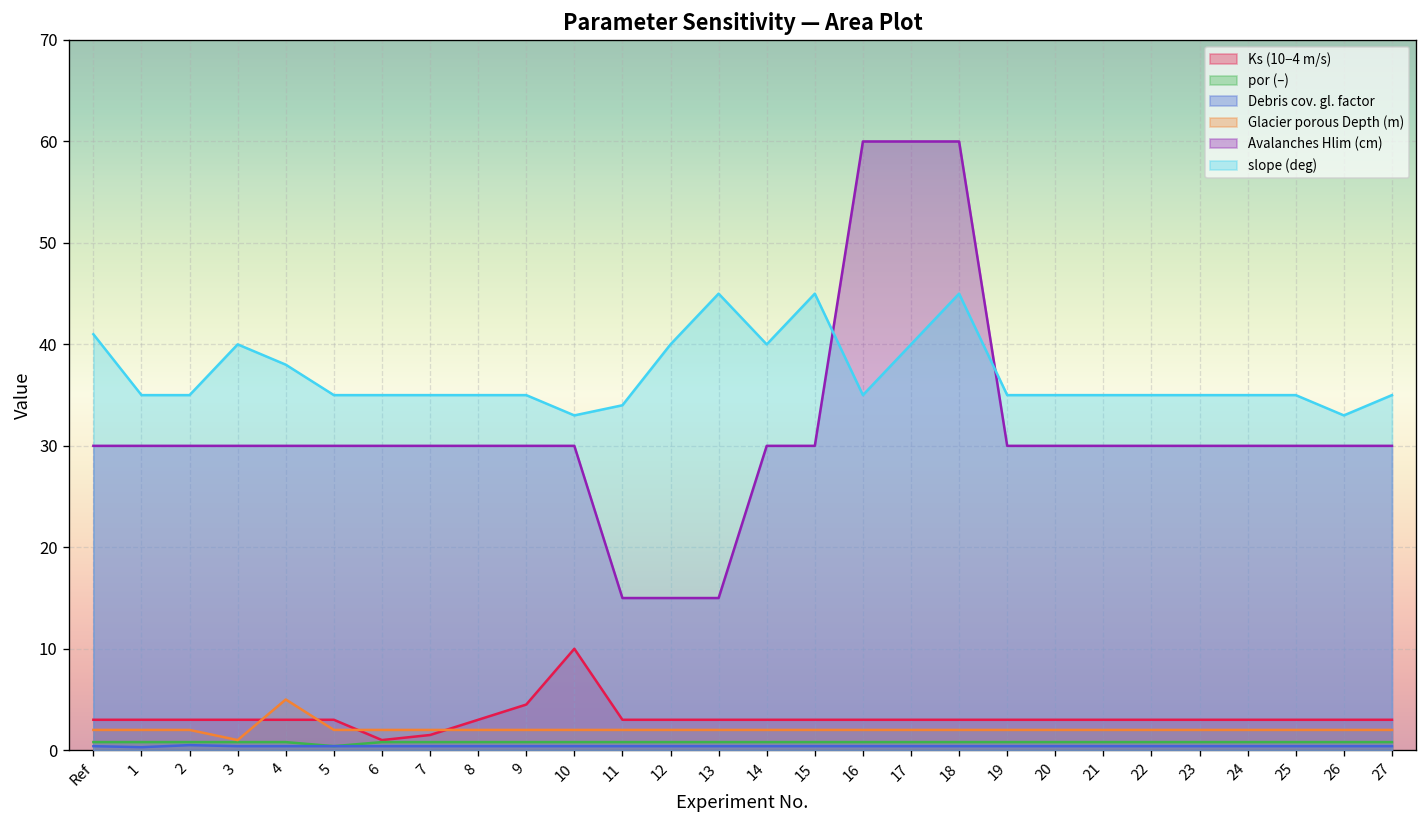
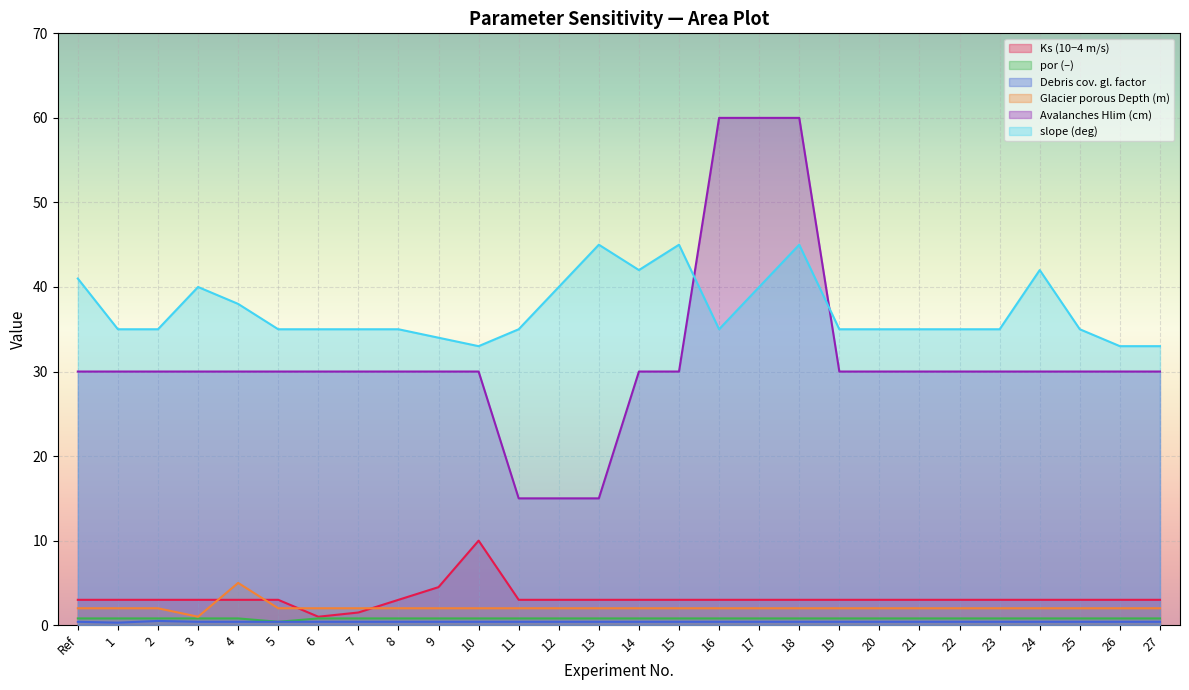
slope (deg), 9: 35 -> 34
slope (deg), 11: 34 -> 35
slope (deg), 14: 40 -> 42
slope (deg), 24: 35 -> 42
slope (deg), 27: 35 -> 33
